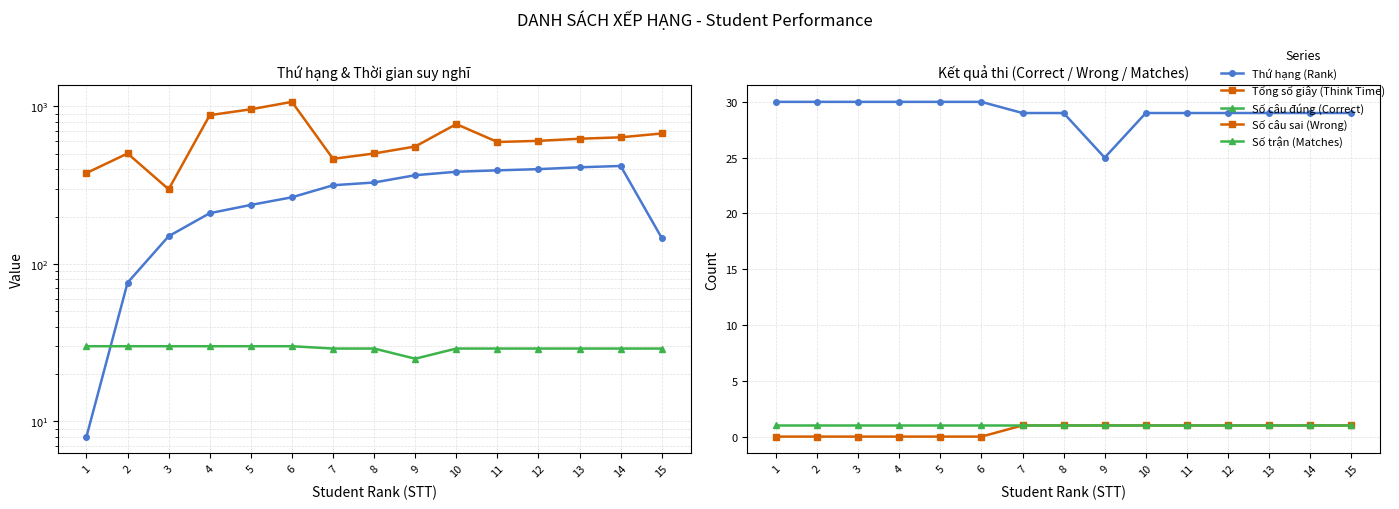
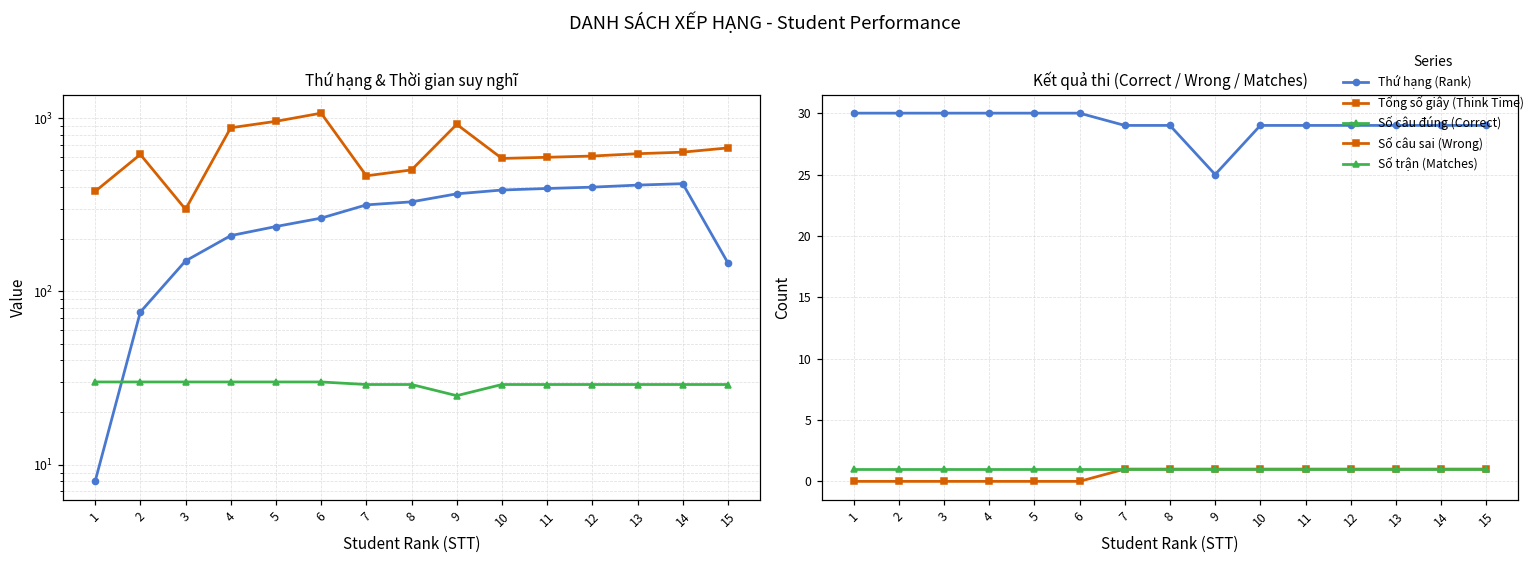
Thứ hạng & Thời gian suy nghĩ, Tổng số giây (Think Time), 2: 500 -> 620
Thứ hạng & Thời gian suy nghĩ, Tổng số giây (Think Time), 9: 560 -> 900
Thứ hạng & Thời gian suy nghĩ, Tổng số giây (Think Time), 10: 800 -> 590
